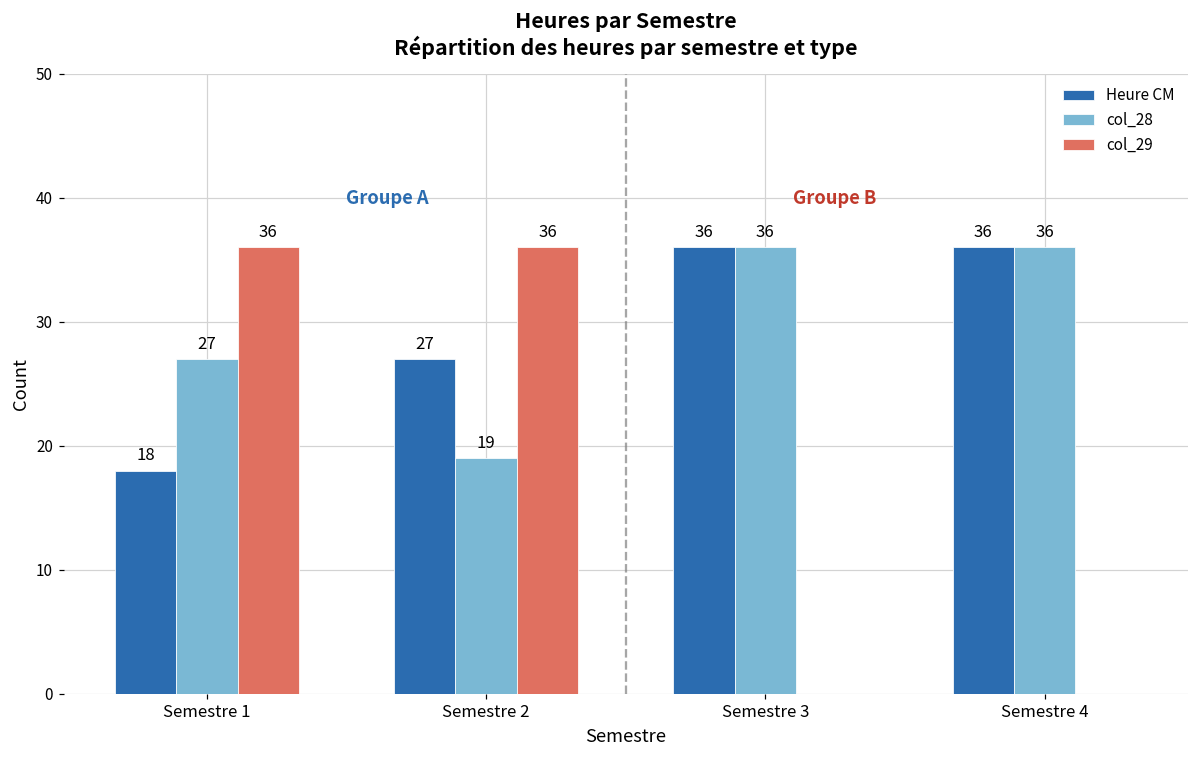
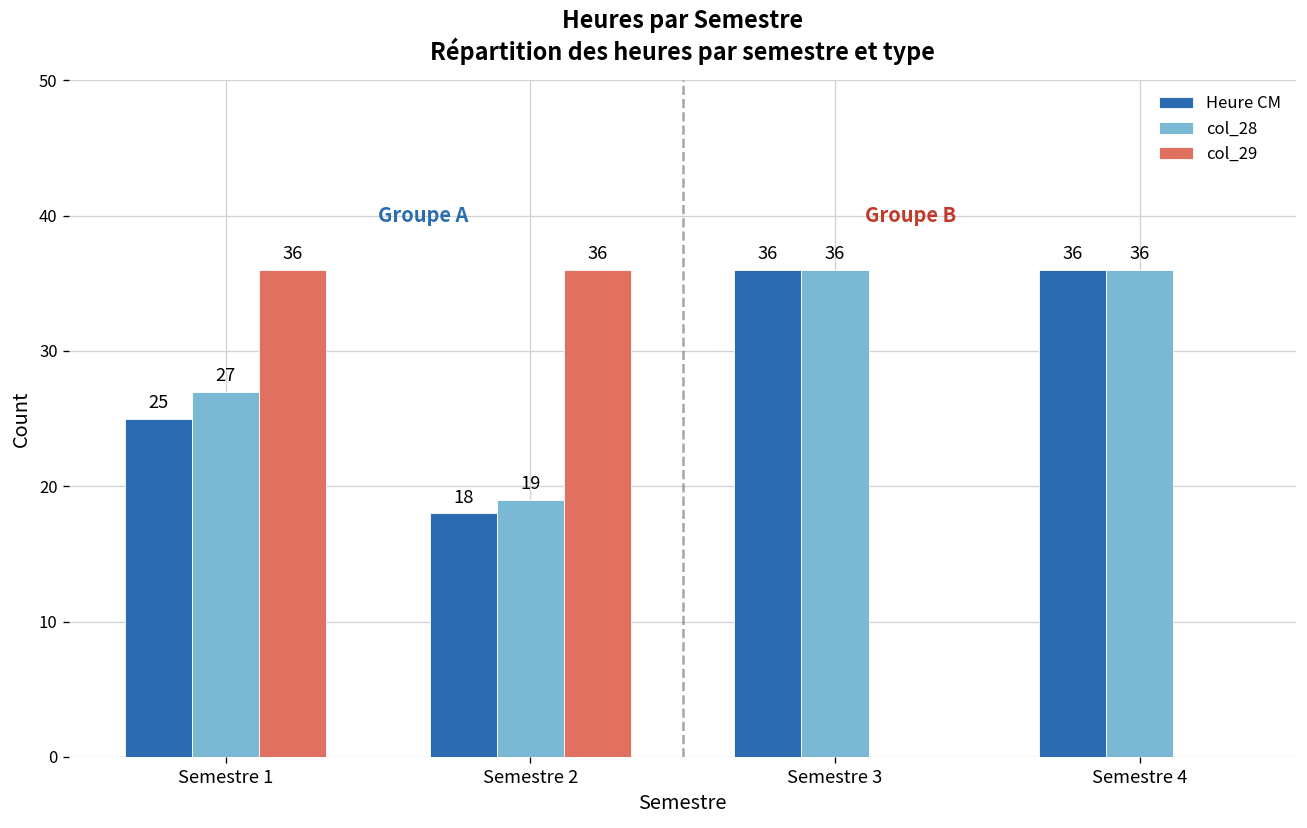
Heure CM, Semestre 1: 18 -> 25
Heure CM, Semestre 2: 27 -> 18
